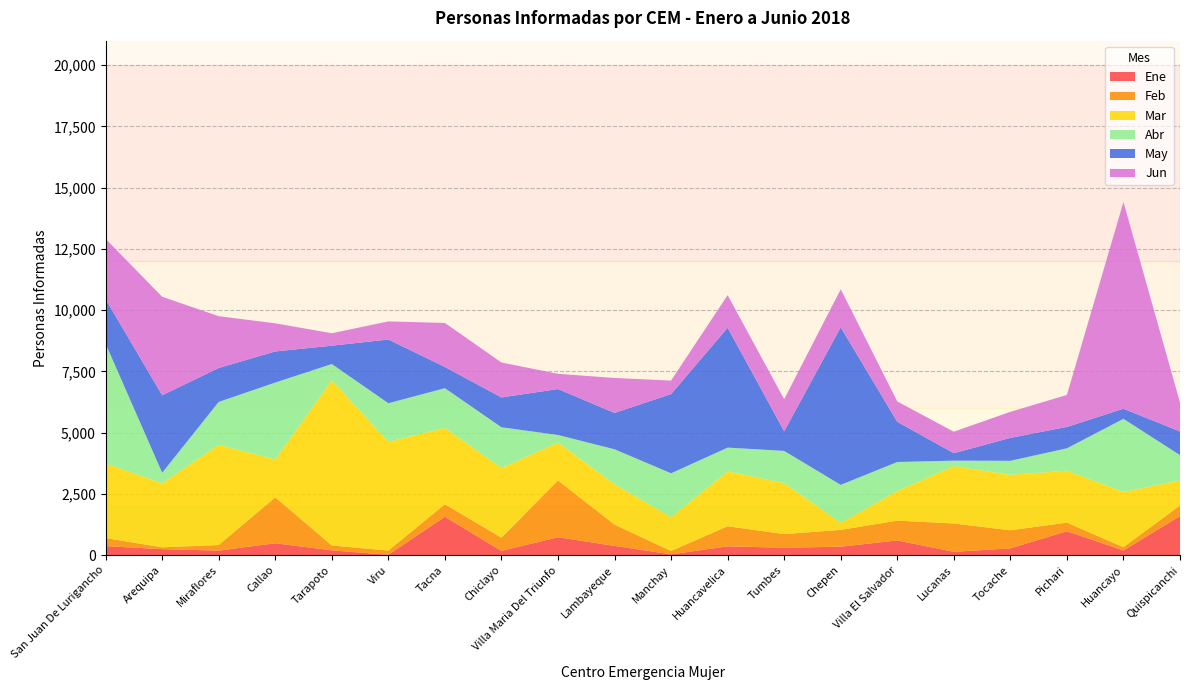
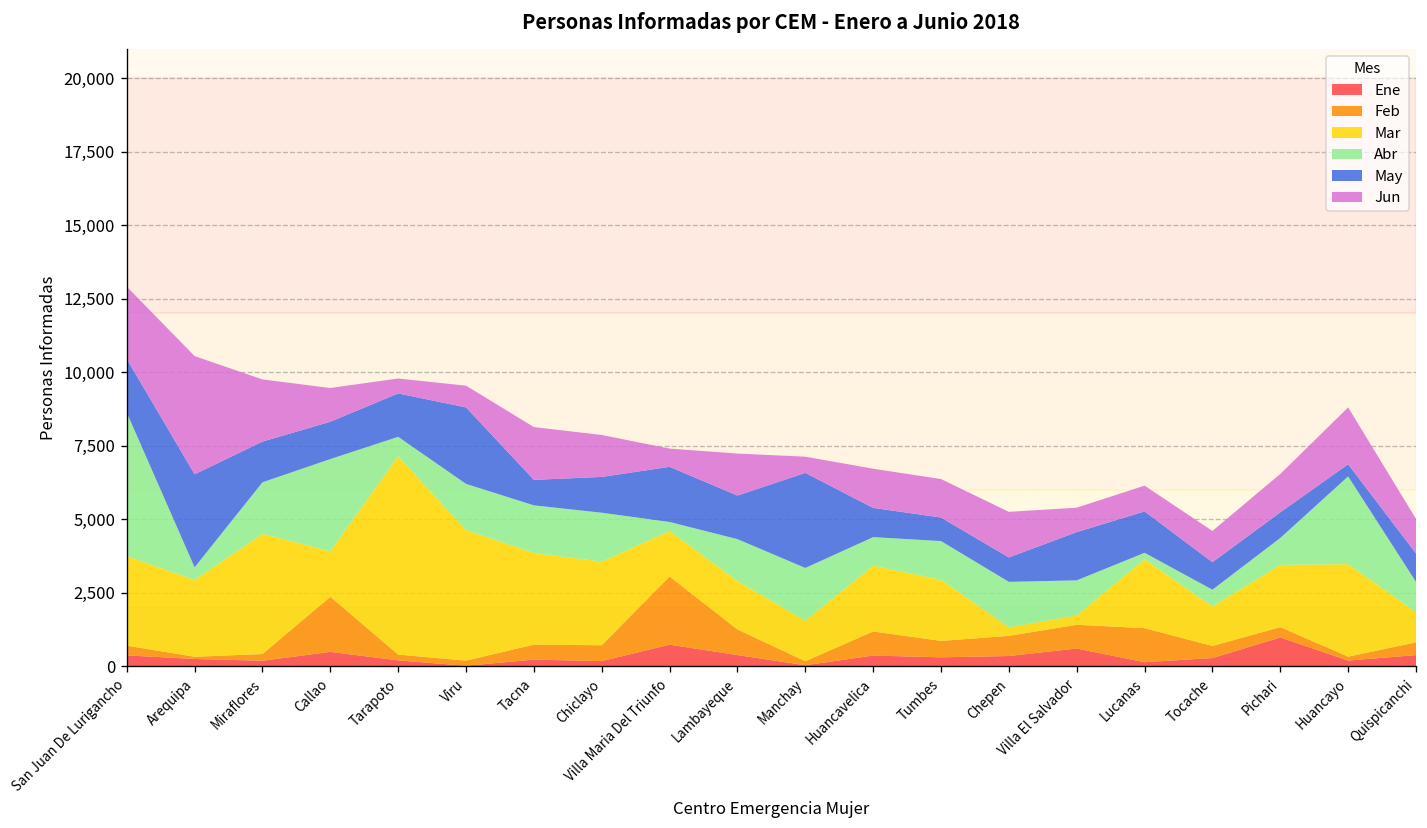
May, Tarapoto: 700 -> 1,500
Ene, Tacna: 1,600 -> 200
May, Huancavelica: 4,900 -> 1,000
May, Chepen: 6,400 -> 800
Mar, Villa El Salvador: 1,200 -> 300
May, Lucanas: 300 -> 1,400
Feb, Tocache: 700 -> 400
Mar, Tocache: 2,300 -> 1,300
Mar, Huancayo: 2,300 -> 3,100
Jun, Huancayo: 8,400 -> 1,900
Ene, Quispicanchi: 1,600 -> 400
